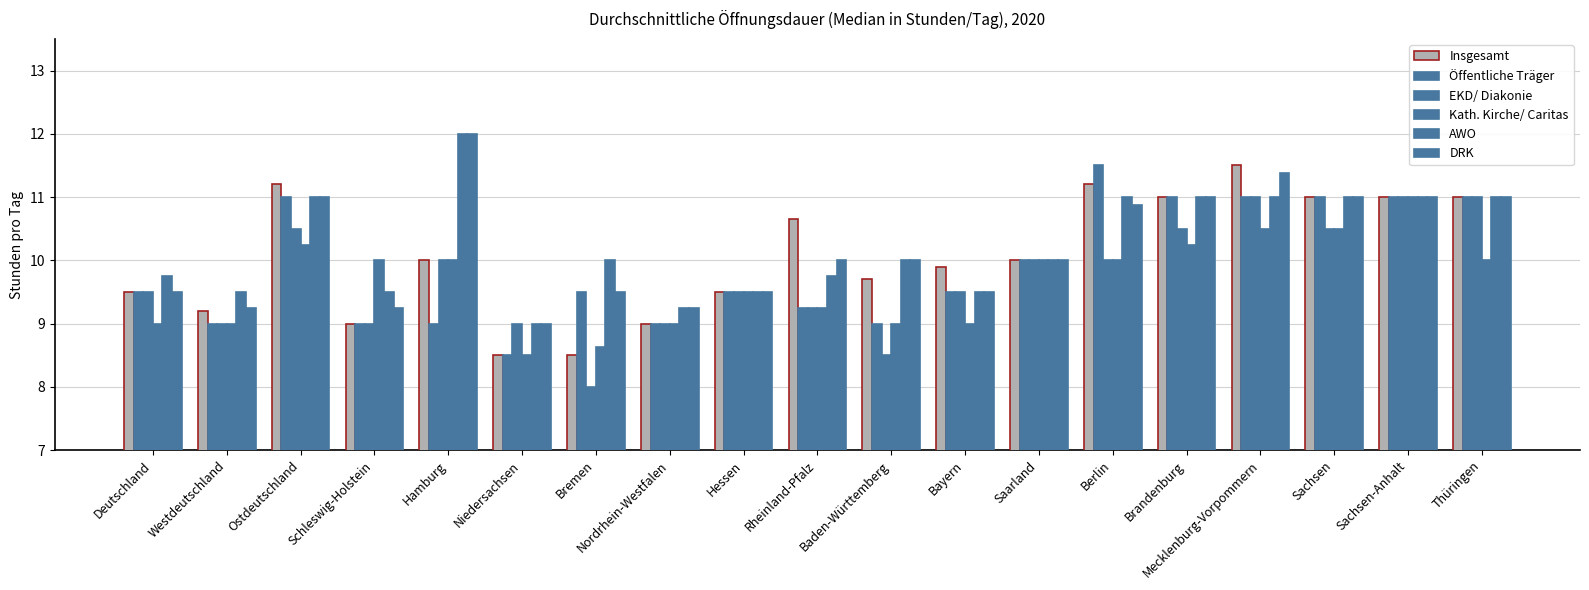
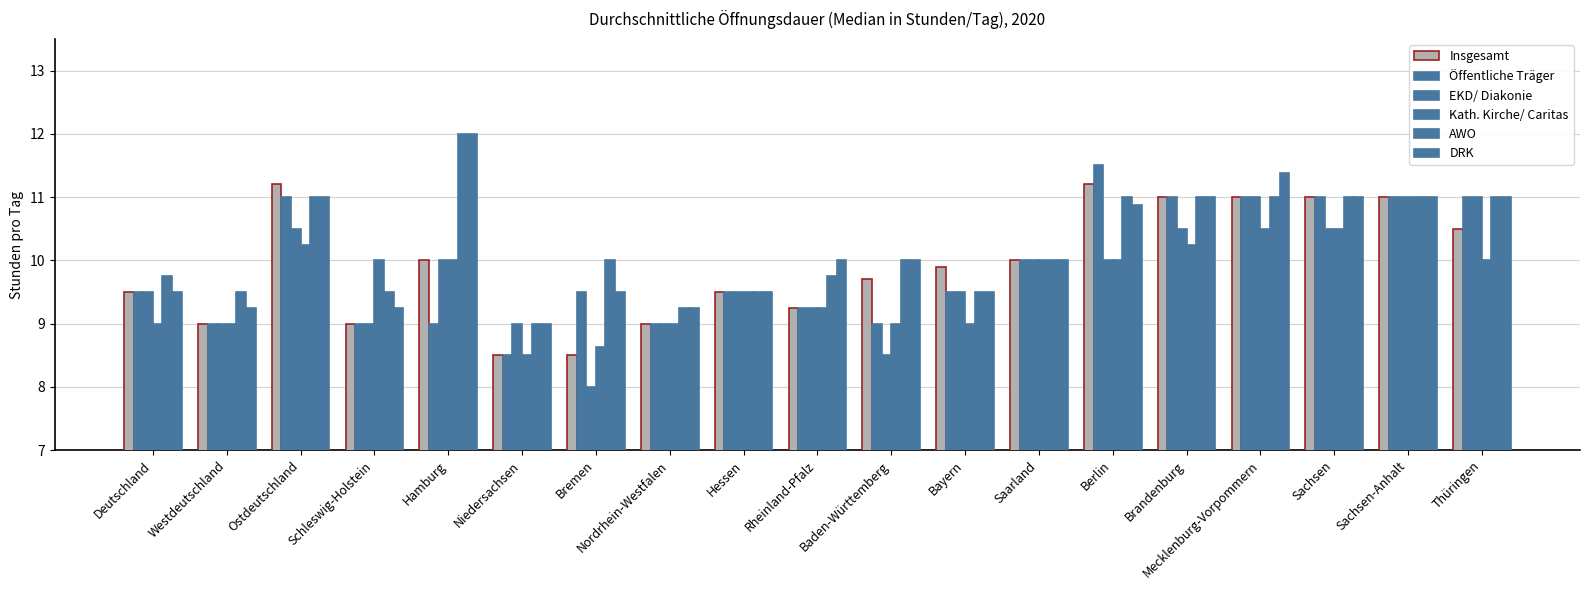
Insgesamt, Westdeutschland: 9.2 -> 9.0
Insgesamt, Rheinland-Pfalz: 10.7 -> 9.3
Insgesamt, Mecklenburg-Vorpommern: 11.5 -> 11.0
Insgesamt, Thüringen: 11.0 -> 10.5
